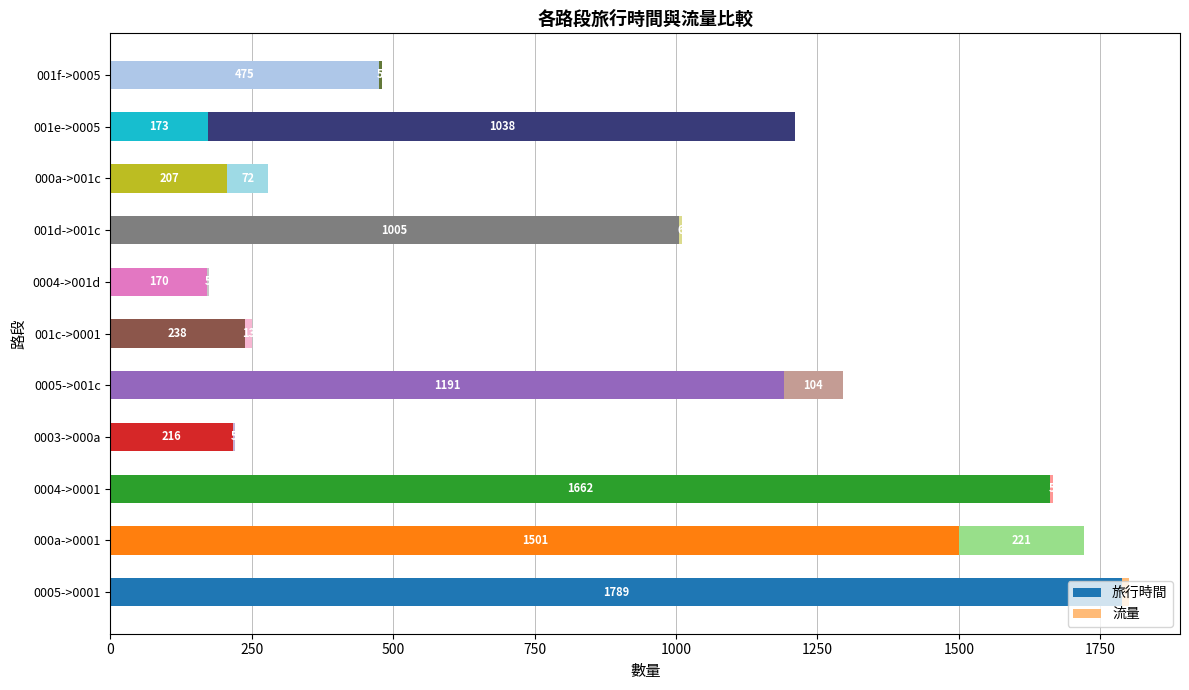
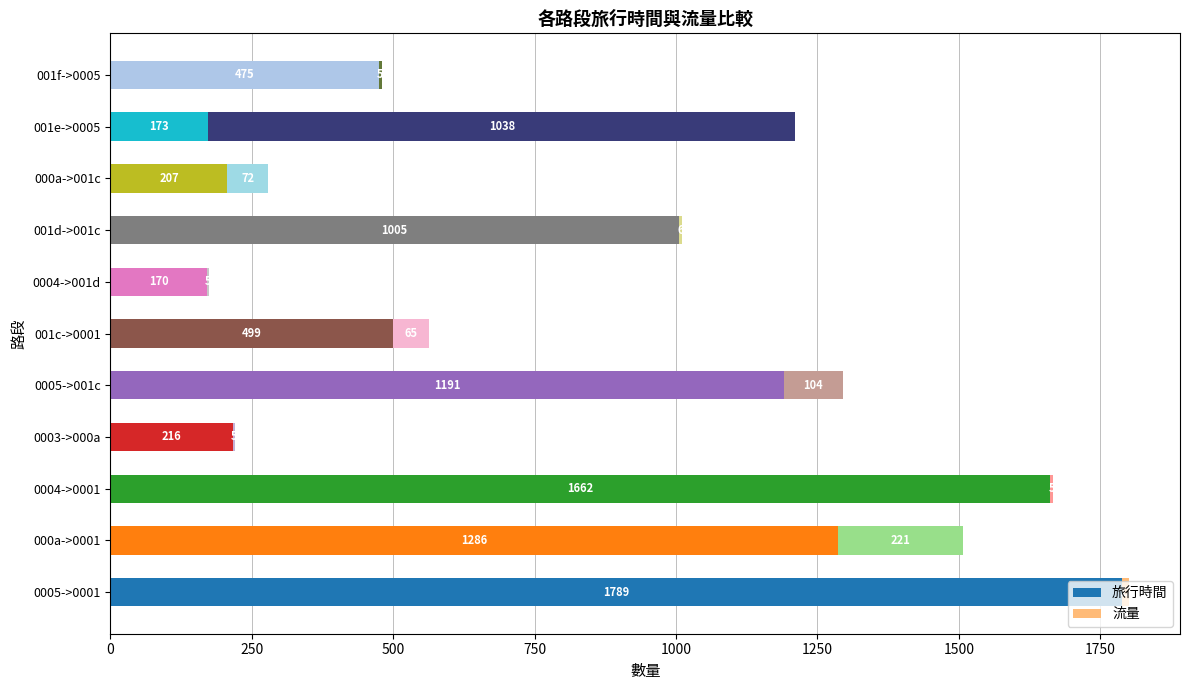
旅行時間, 001c->0001: 238 -> 499
流量, 001c->0001: 13 -> 65
旅行時間, 000a->0001: 1501 -> 1286
